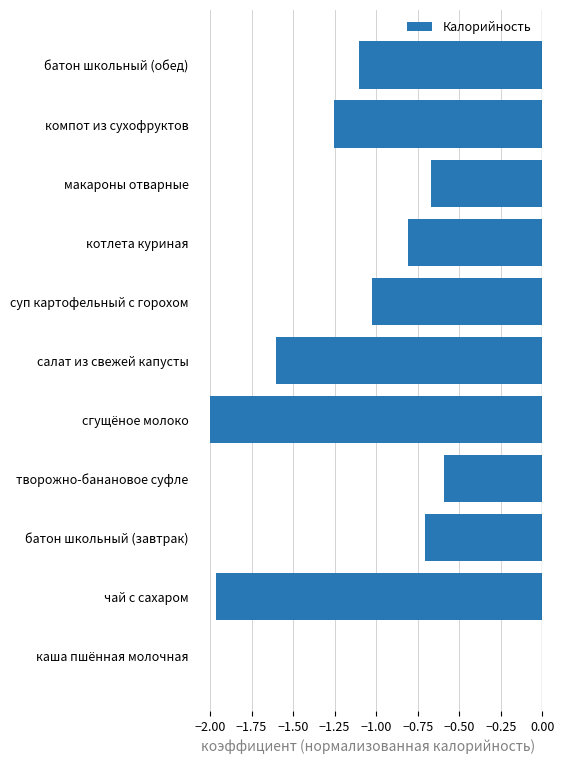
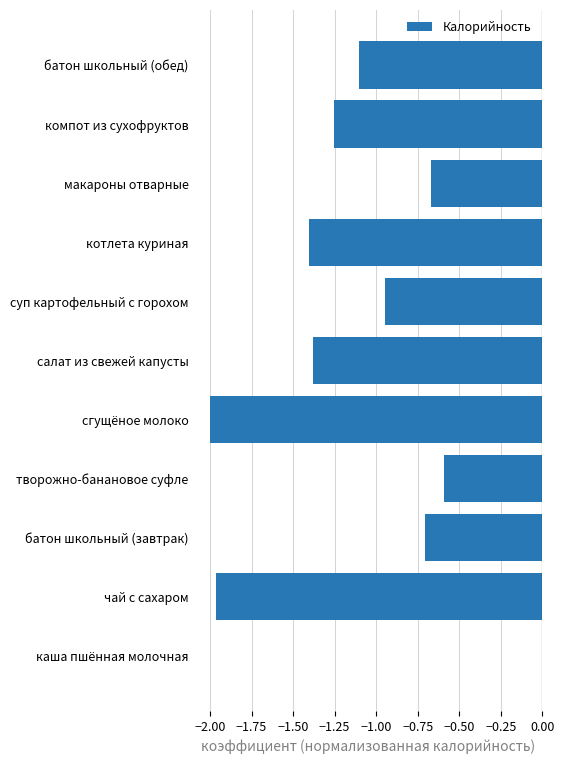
котлета куриная: -0.81 -> -1.41
суп картофельный с горохом: -1.03 -> -0.95
салат из свежей капусты: -1.60 -> -1.38
